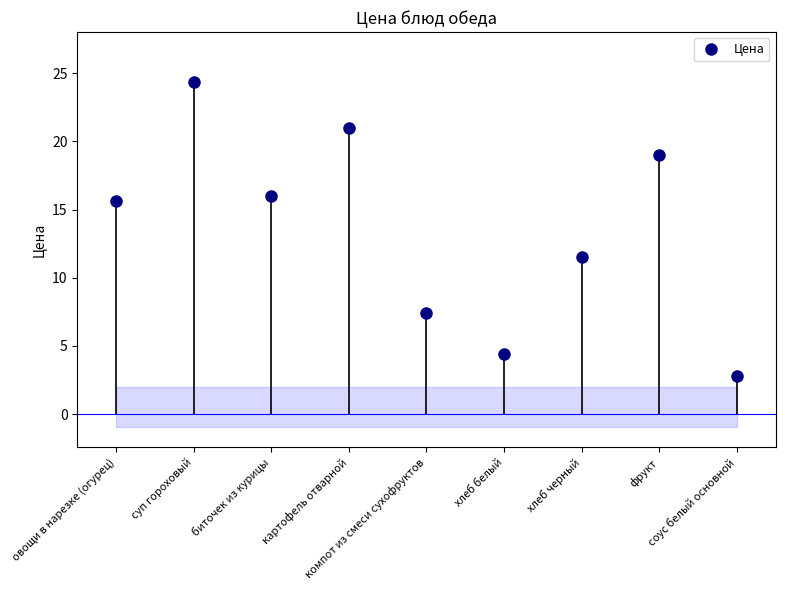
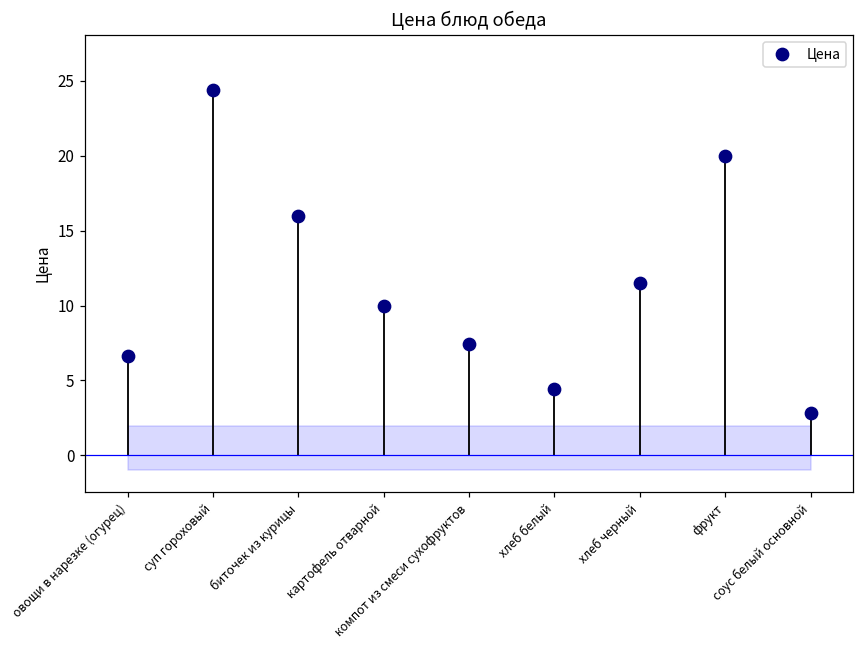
Цена, овощи в нарезке (огурец): 15.6 -> 6.6
Цена, картофель отварной: 21 -> 10
Цена, фрукт: 19 -> 20
